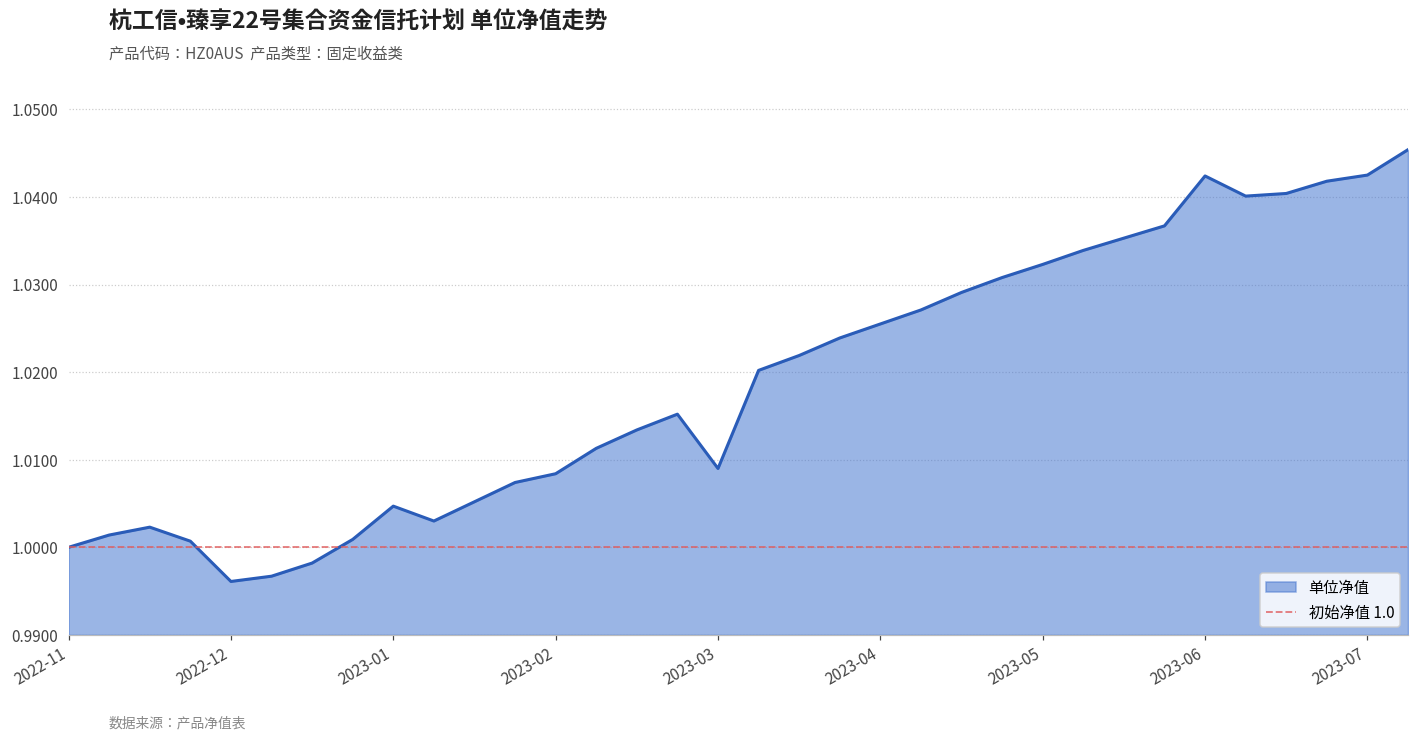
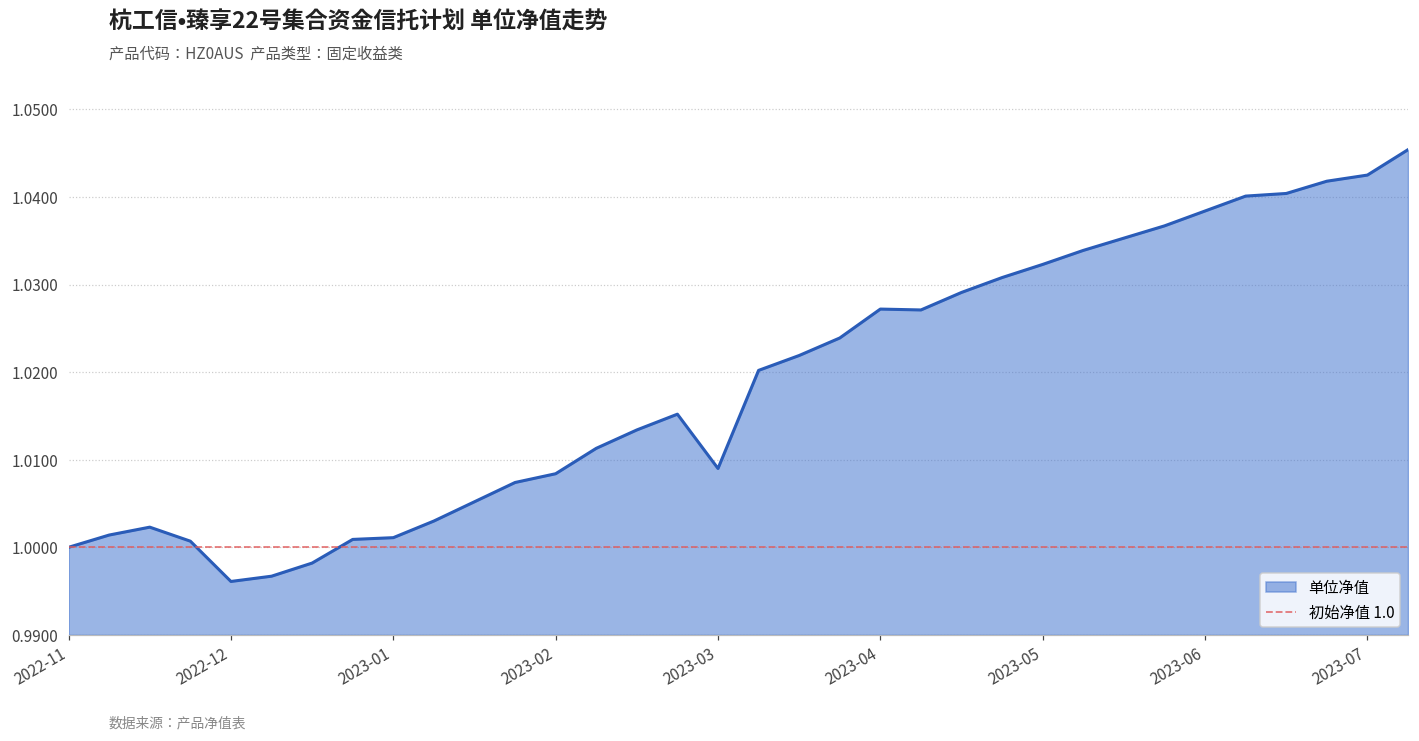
2023-01: 1.005 -> 1.001
2023-04: 1.026 -> 1.027
2023-06: 1.042 -> 1.038
